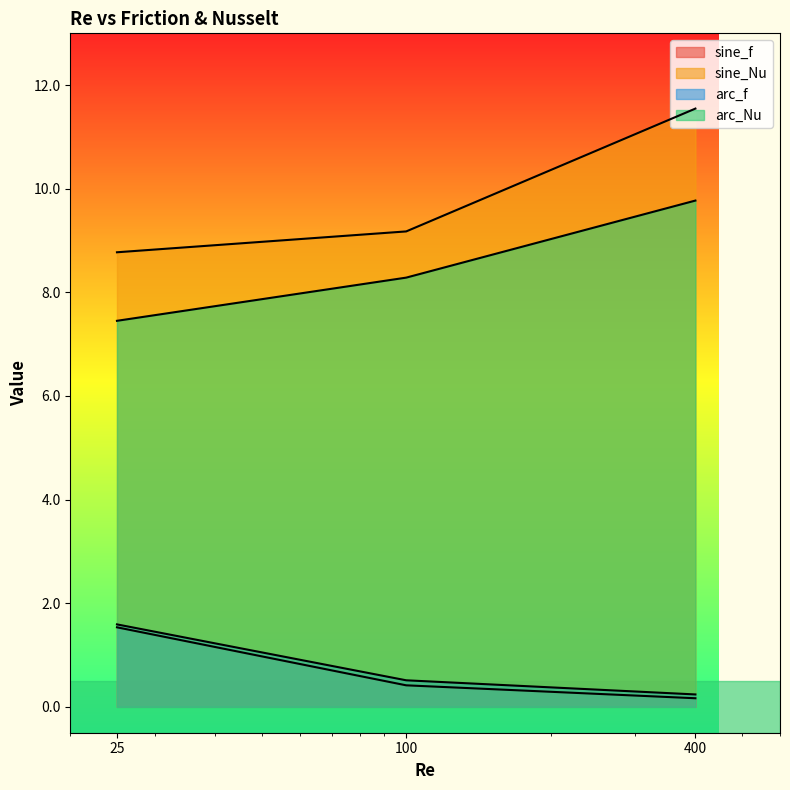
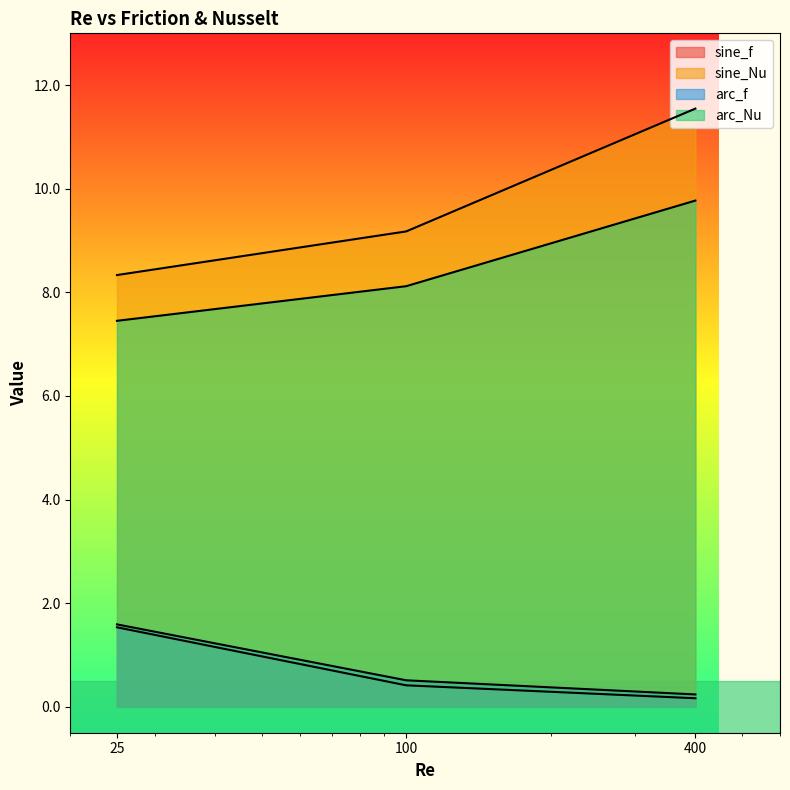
sine_Nu, 25: 8.8 -> 8.3
arc_Nu, 100: 8.3 -> 8.1
